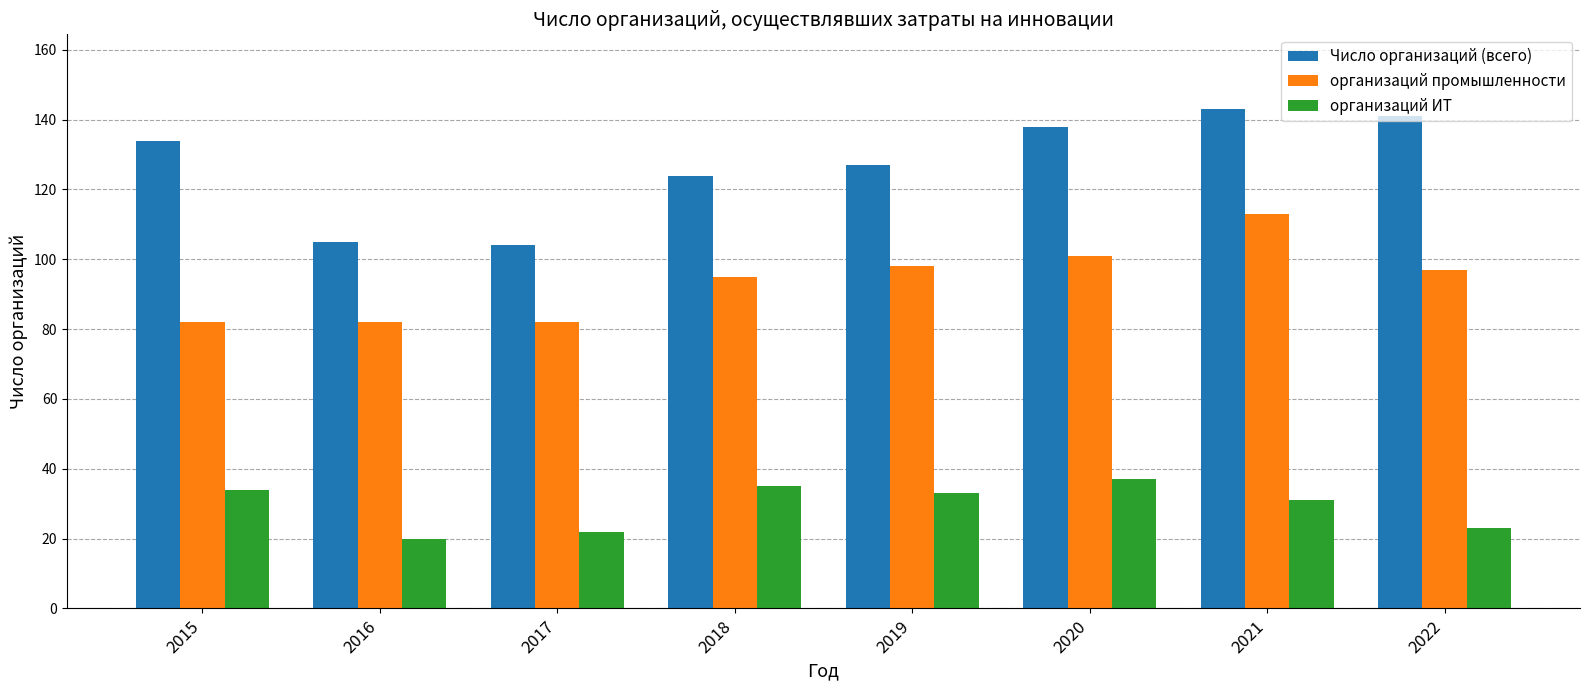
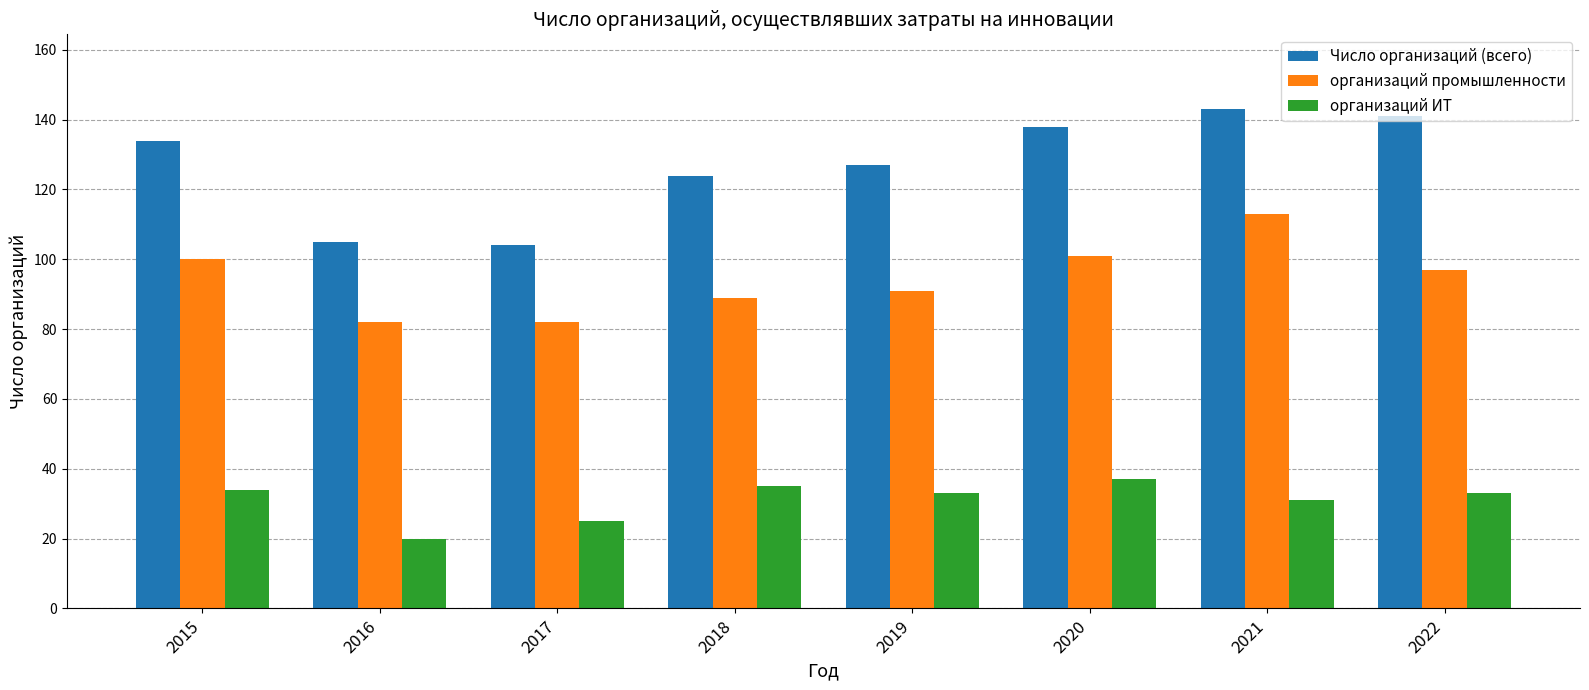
организаций промышленности, 2015: 82 -> 100
организаций ИТ, 2017: 22 -> 25
организаций промышленности, 2018: 95 -> 89
организаций промышленности, 2019: 98 -> 91
организаций ИТ, 2022: 23 -> 33
